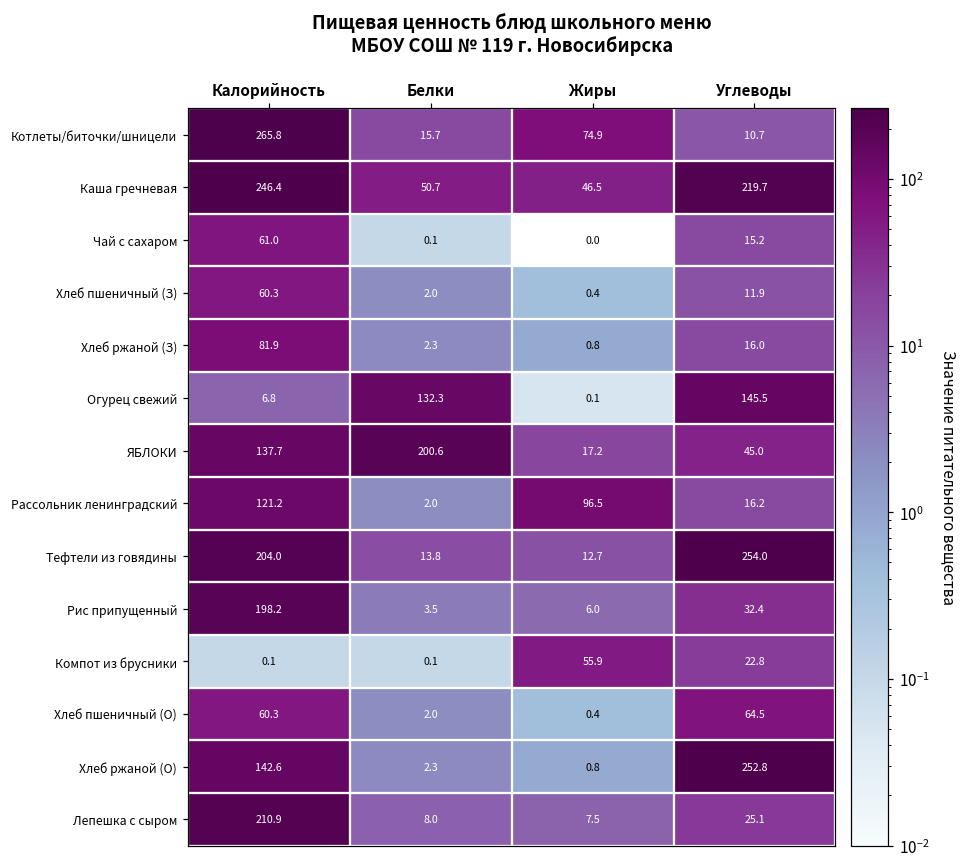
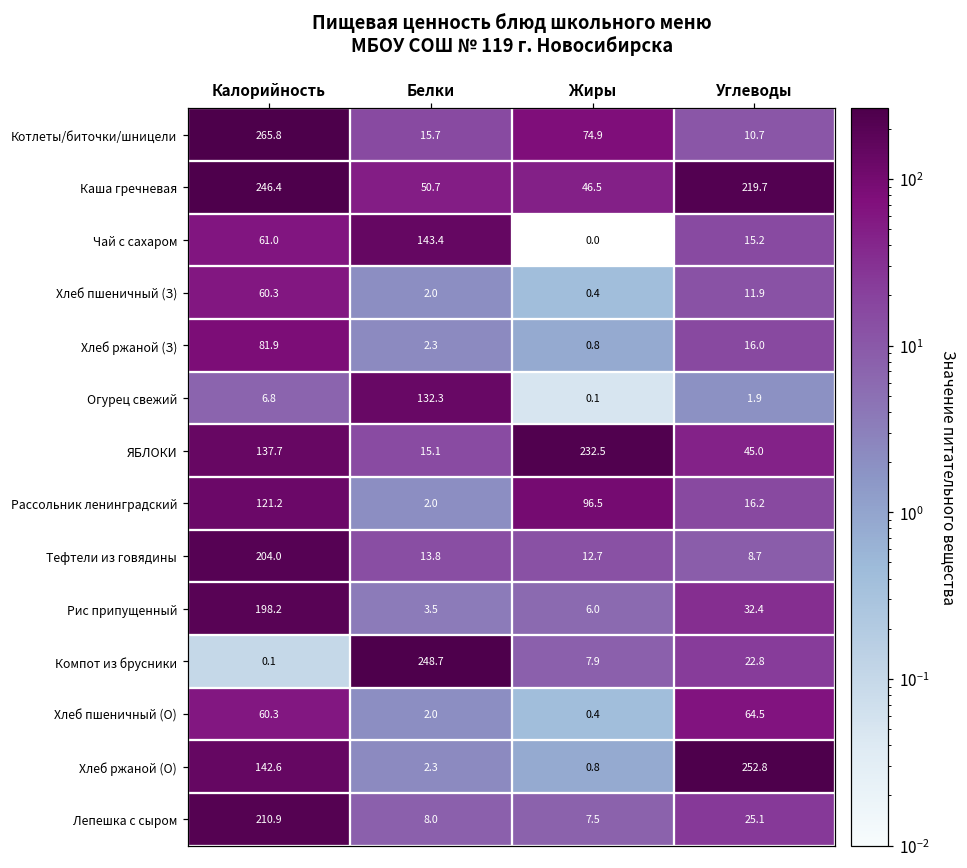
Чай с сахаром, Белки: 0.1 -> 143.4
Огурец свежий, Углеводы: 145.5 -> 1.9
ЯБЛОКИ, Белки: 200.6 -> 15.1
ЯБЛОКИ, Жиры: 17.2 -> 232.5
Тефтели из говядины, Углеводы: 254.0 -> 8.7
Компот из брусники, Белки: 0.1 -> 248.7
Компот из брусники, Жиры: 55.9 -> 7.9
